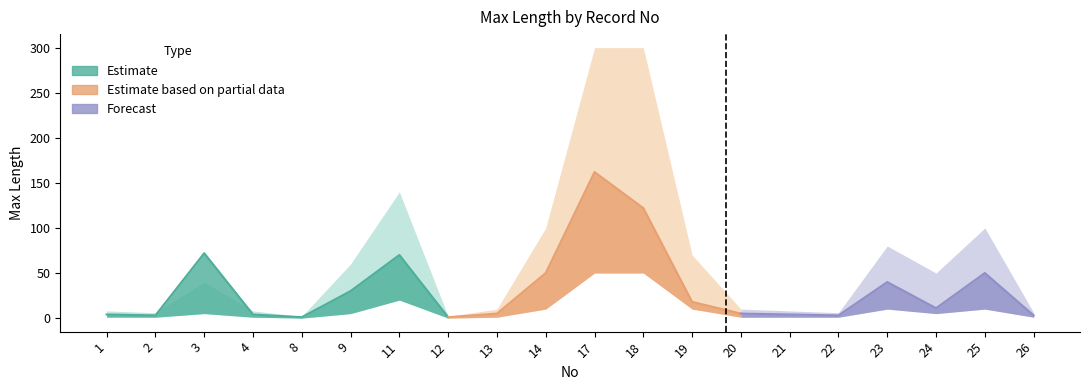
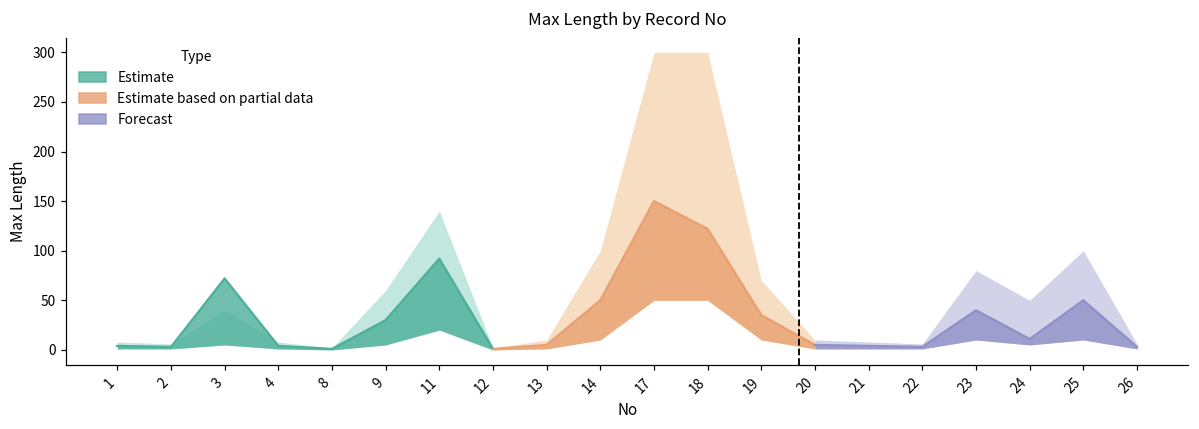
Estimate, 11: 70 -> 90
Estimate based on partial data, 17: 160 -> 150
Estimate based on partial data, 19: 20 -> 40
